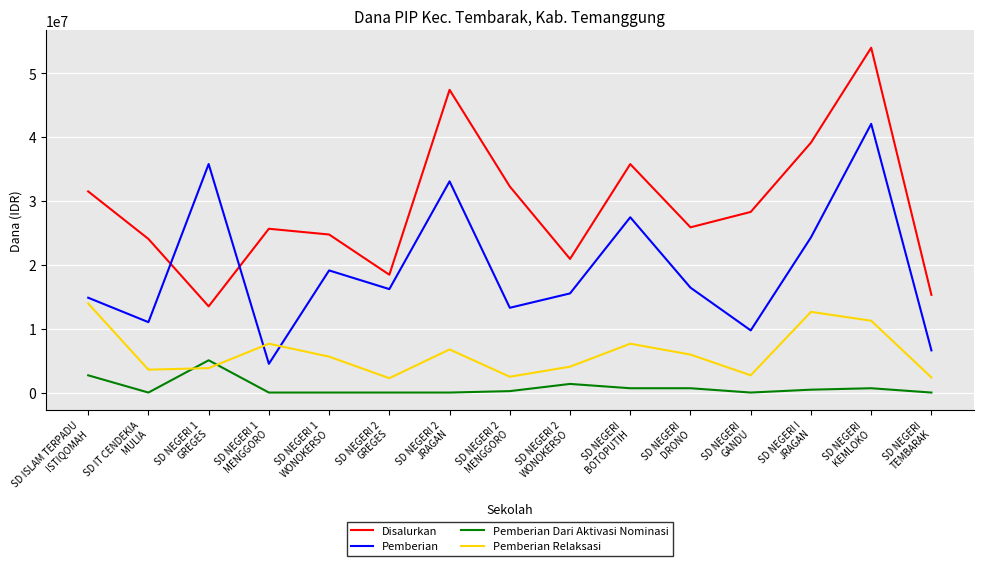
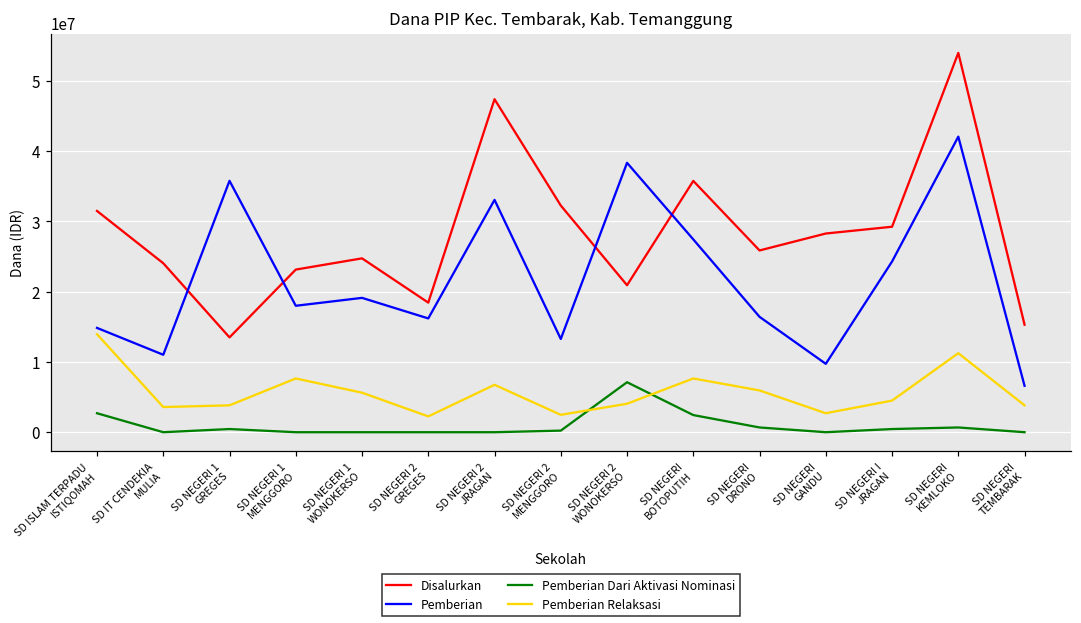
Pemberian Dari Aktivasi Nominasi, SD NEGERI 1 GREGES: 5000000 -> 0
Disalurkan, SD NEGERI 1 MENGGORO: 26000000 -> 23000000
Pemberian, SD NEGERI 1 MENGGORO: 4000000 -> 18000000
Pemberian, SD NEGERI 2 WONOKERSO: 16000000 -> 38000000
Pemberian Dari Aktivasi Nominasi, SD NEGERI 2 WONOKERSO: 1000000 -> 7000000
Pemberian Dari Aktivasi Nominasi, SD NEGERI BOTOPUTIH: 1000000 -> 2000000
Disalurkan, SD NEGERI I JRAGAN: 39000000 -> 29000000
Pemberian Relaksasi, SD NEGERI I JRAGAN: 13000000 -> 5000000
Pemberian Relaksasi, SD NEGERI TEMBARAK: 2000000 -> 4000000
